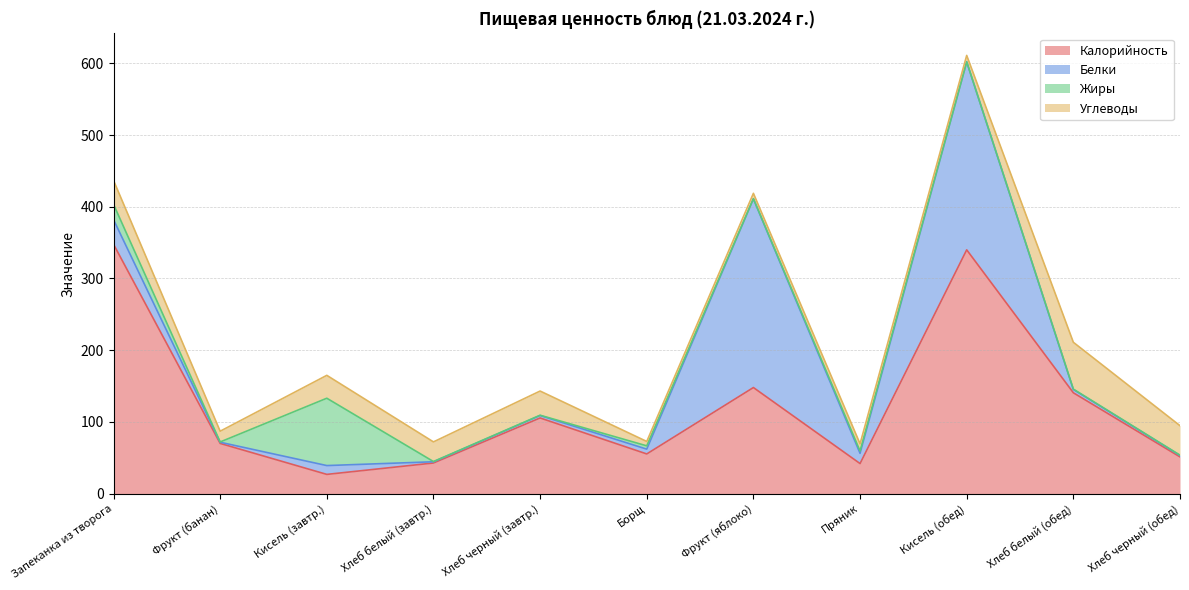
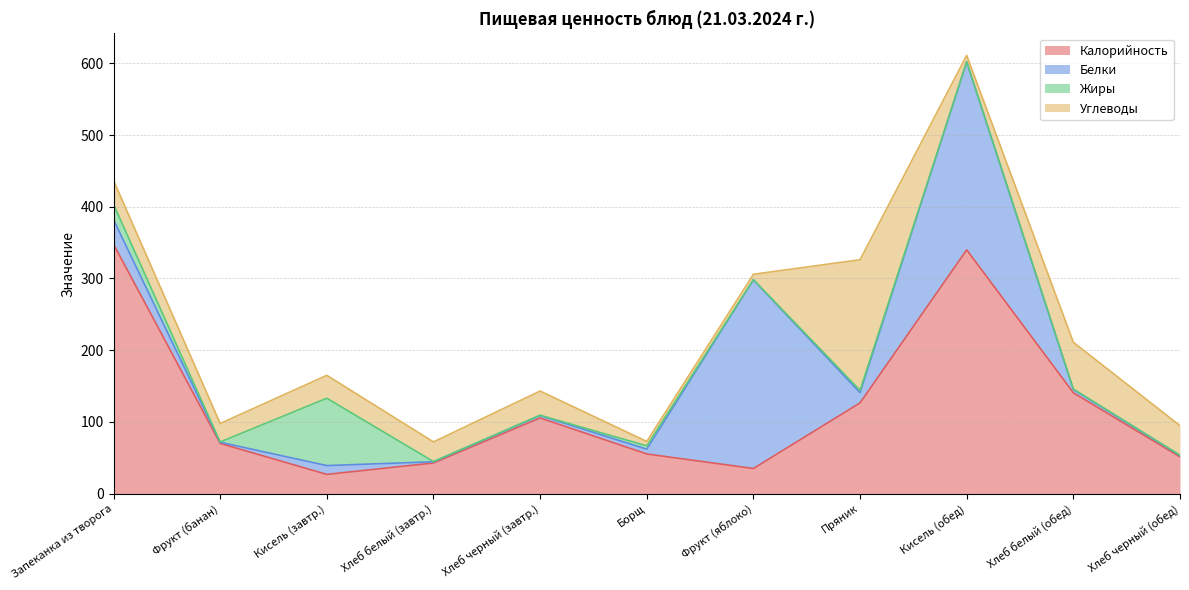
Углеводы, Фрукт (банан): 20 -> 30
Калорийность, Фрукт (яблоко): 150 -> 40
Калорийность, Пряник: 40 -> 130
Углеводы, Пряник: 10 -> 180
